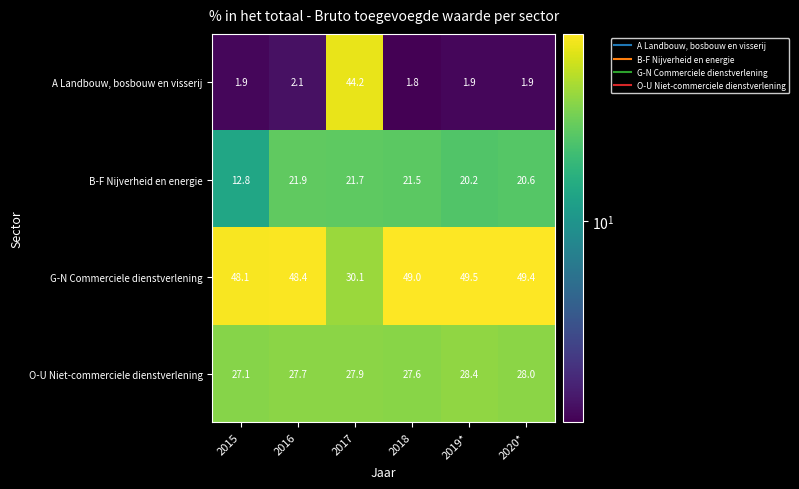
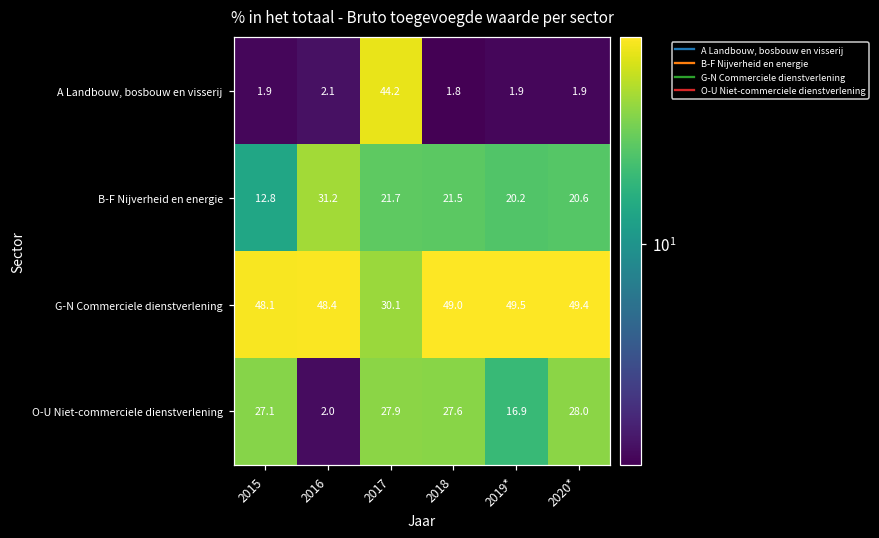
B-F Nijverheid en energie, 2016: 21.9 -> 31.2
O-U Niet-commerciele dienstverlening, 2016: 27.7 -> 2.0
O-U Niet-commerciele dienstverlening, 2019*: 28.4 -> 16.9
